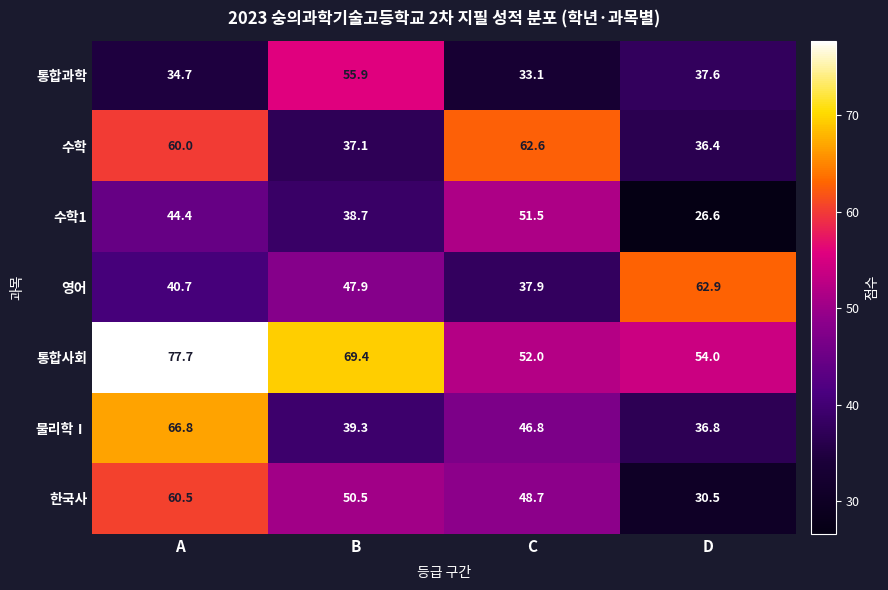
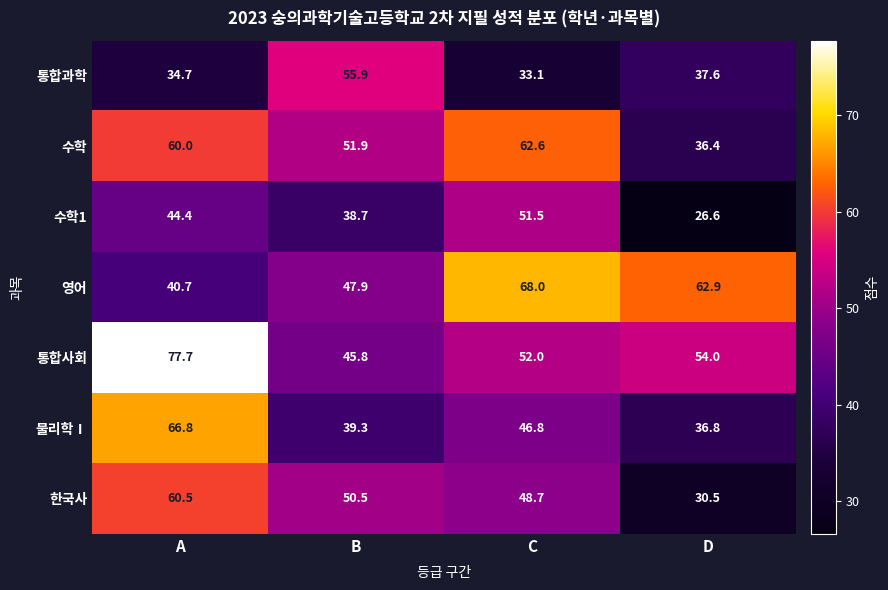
수학, B: 37.1 -> 51.9
영어, C: 37.9 -> 68.0
통합사회, B: 69.4 -> 45.8
